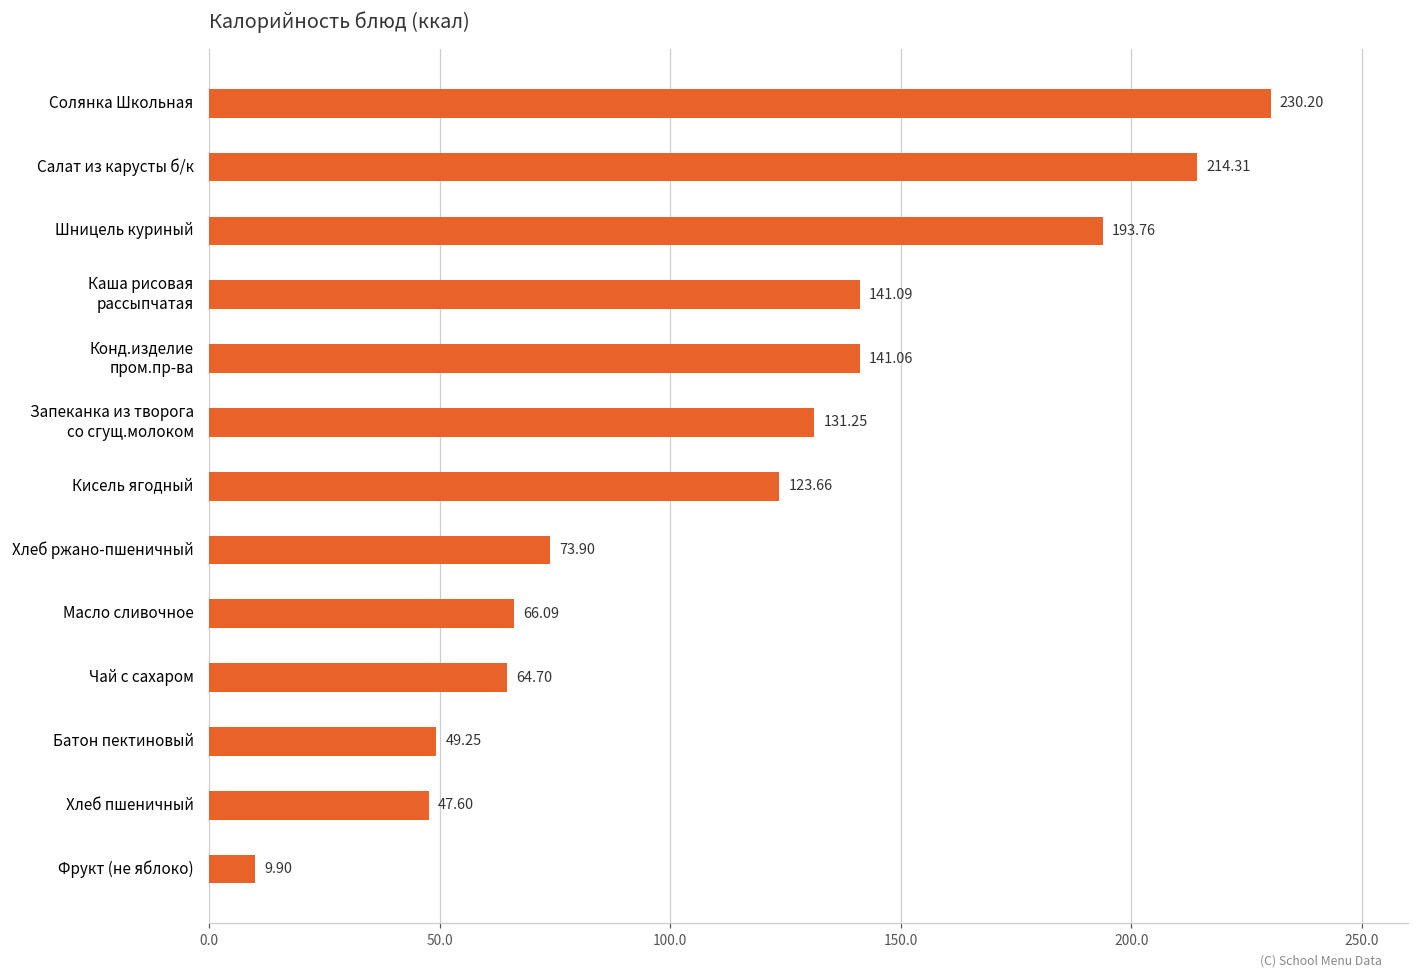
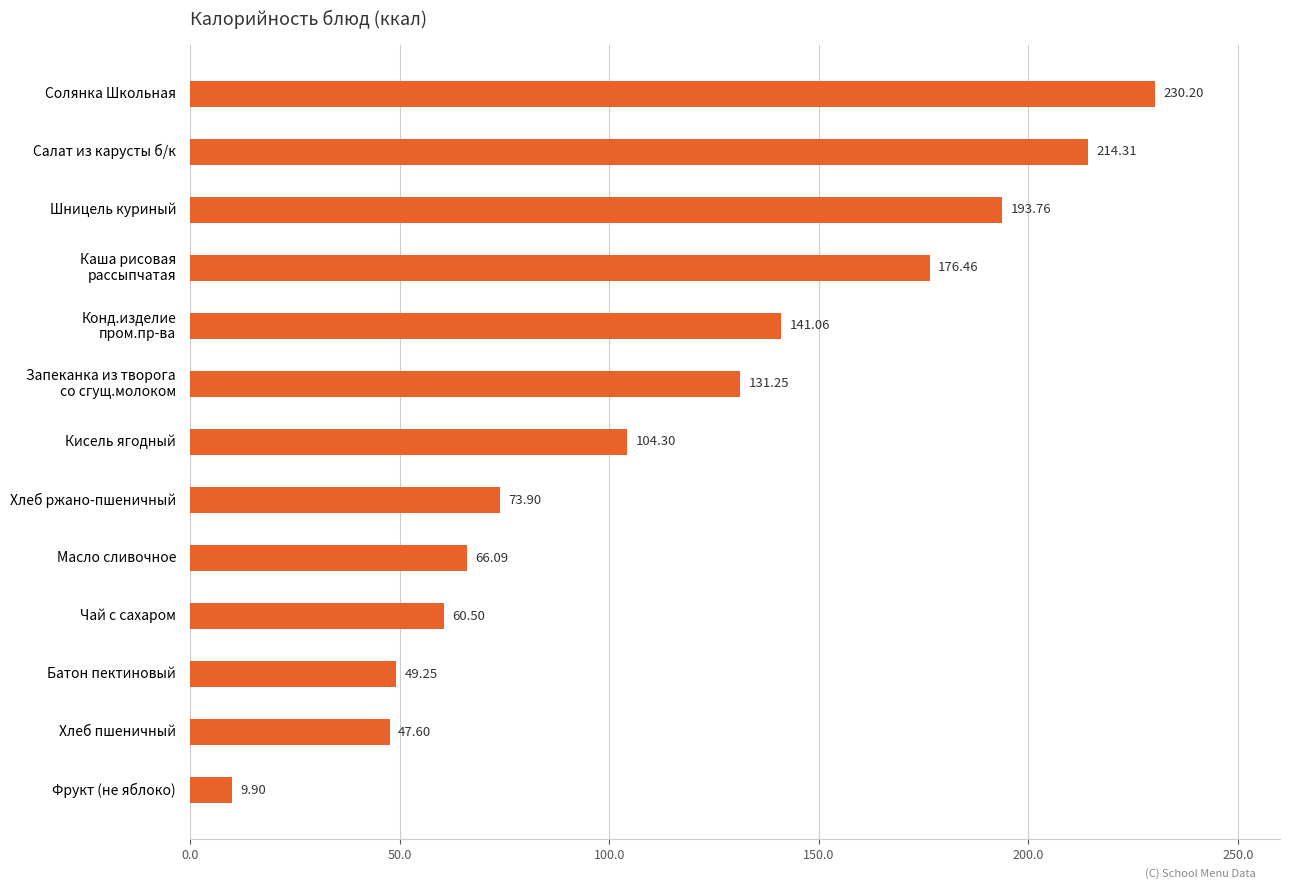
Каша рисовая рассыпчатая: 141.09 -> 176.46
Кисель ягодный: 123.66 -> 104.30
Чай с сахаром: 64.70 -> 60.50
